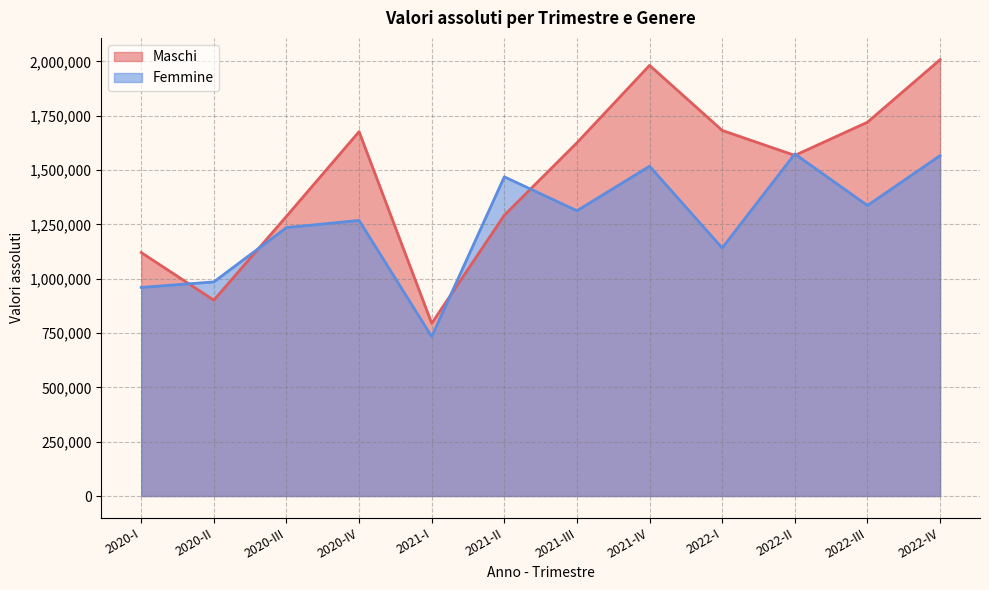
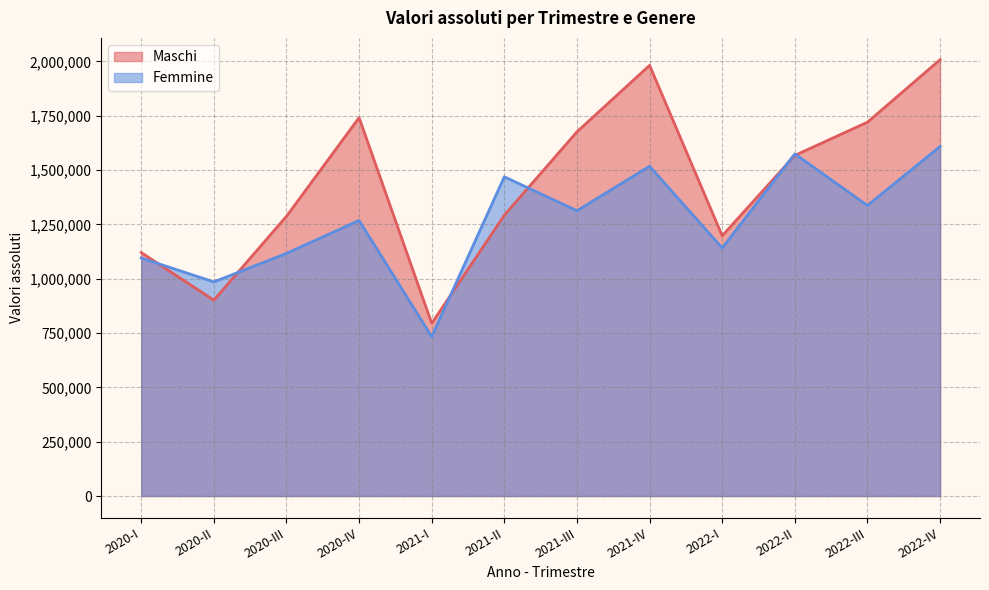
Femmine, 2020-I: 960,000 -> 1,100,000
Femmine, 2020-III: 1,240,000 -> 1,120,000
Maschi, 2020-IV: 1,680,000 -> 1,740,000
Maschi, 2021-III: 1,630,000 -> 1,680,000
Maschi, 2022-I: 1,680,000 -> 1,200,000
Femmine, 2022-IV: 1,570,000 -> 1,610,000
